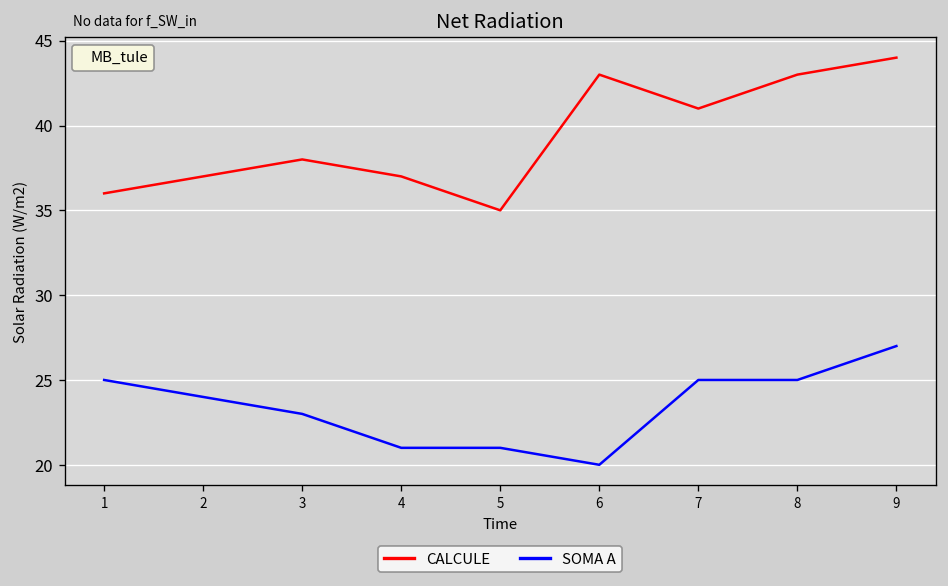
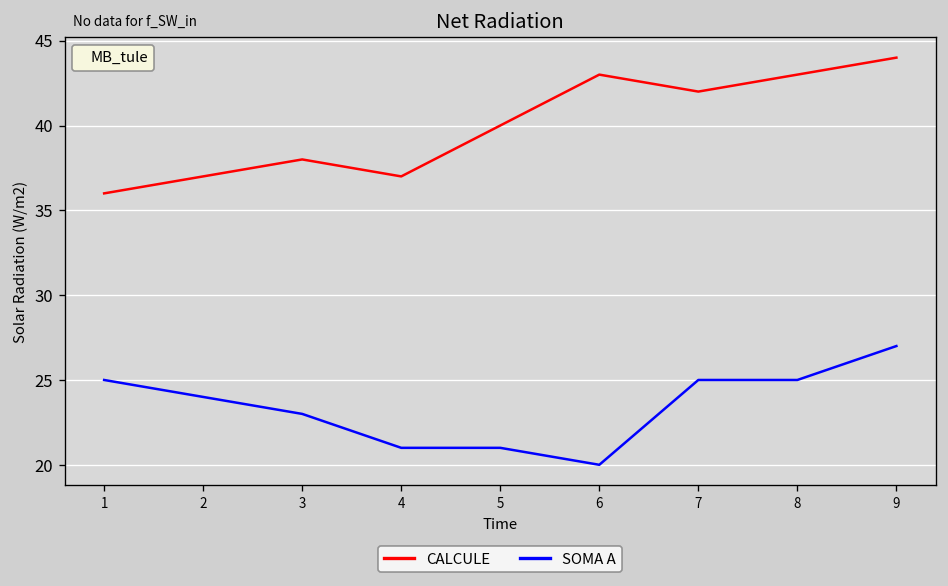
CALCULE, 5: 35 -> 40
CALCULE, 7: 41 -> 42
